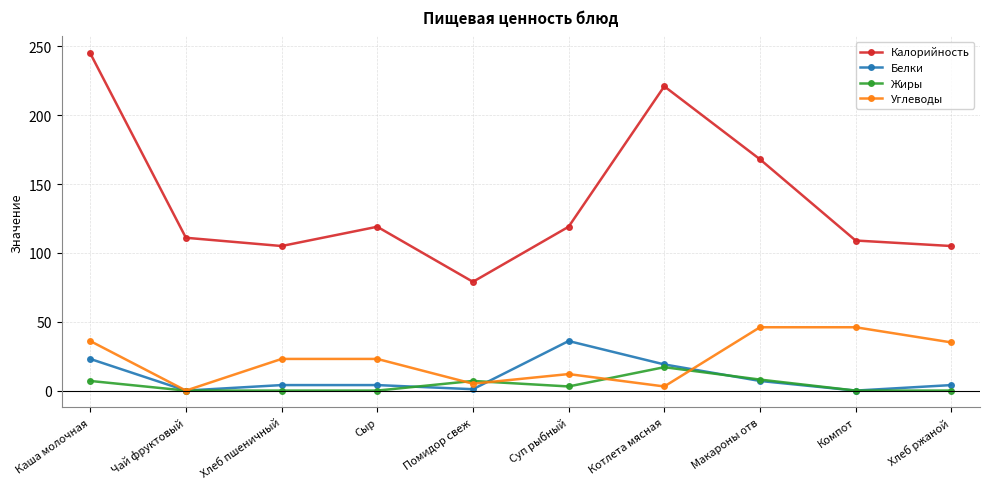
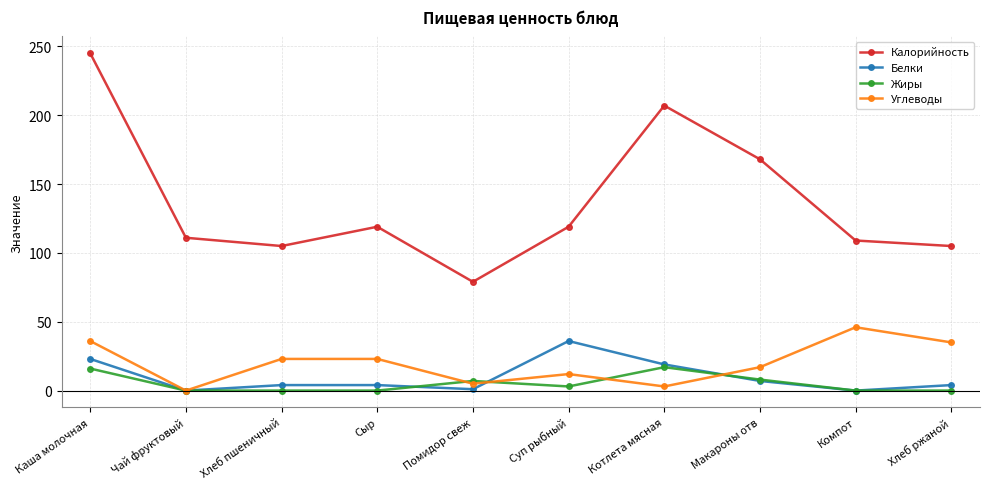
Жиры, Каша молочная: 7 -> 16
Калорийность, Котлета мясная: 221 -> 207
Углеводы, Макароны отв: 46 -> 17
